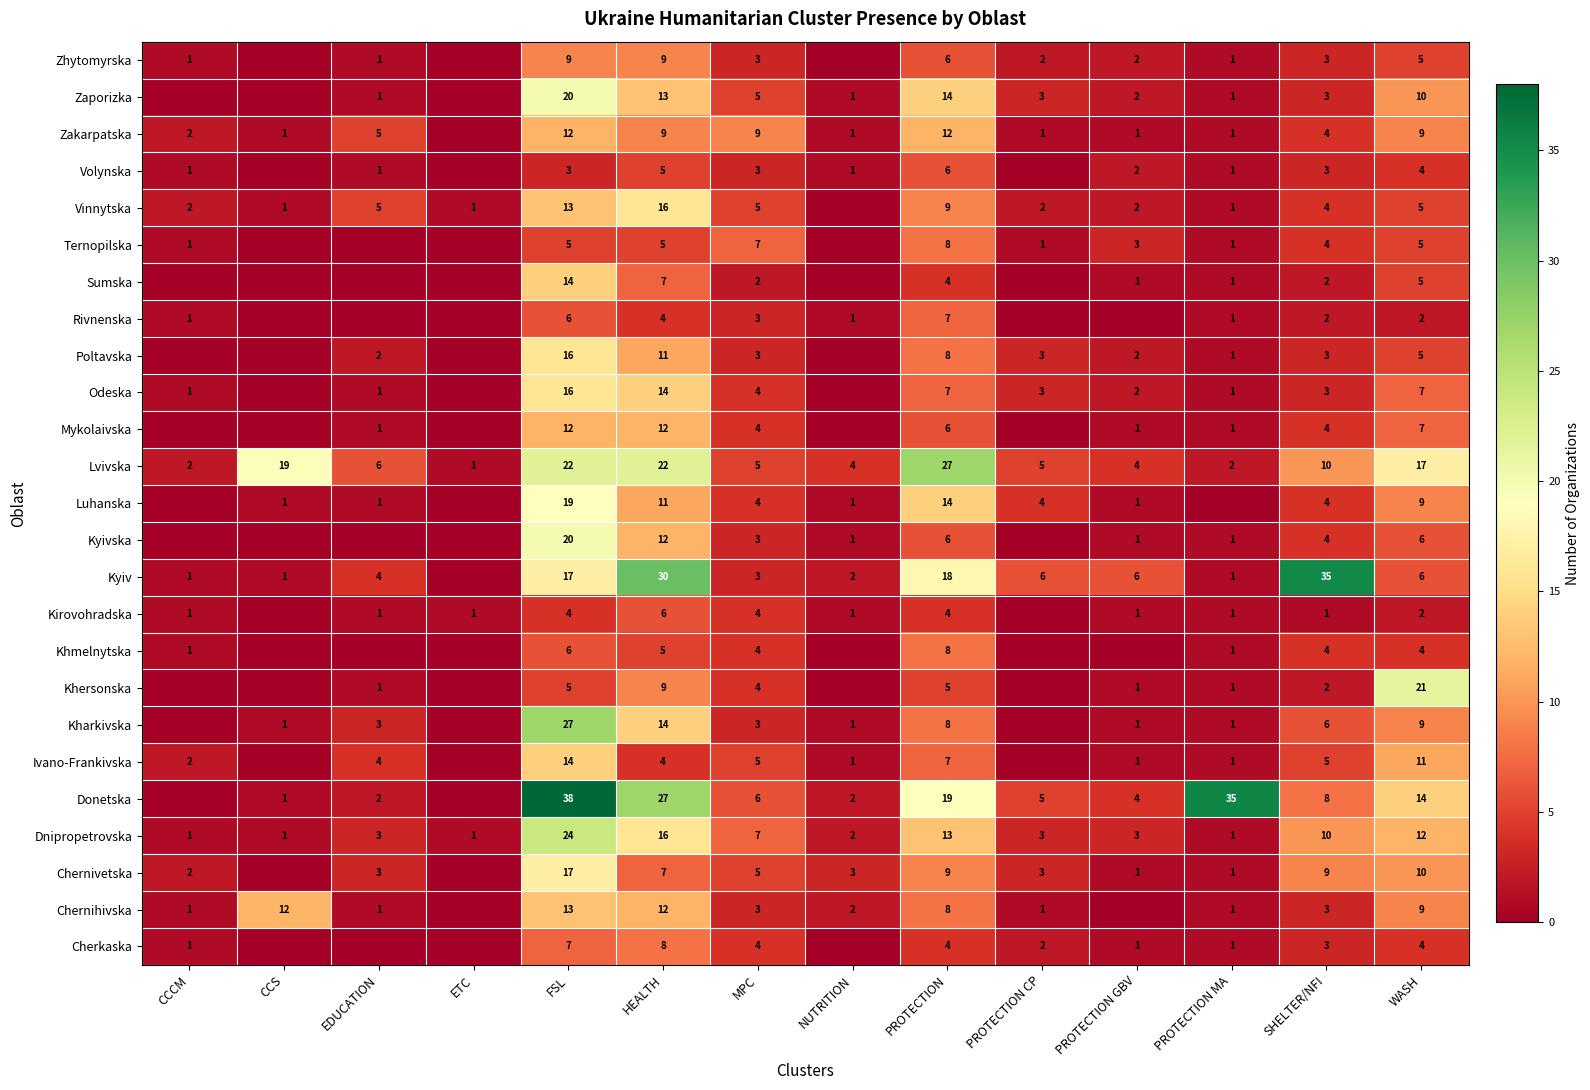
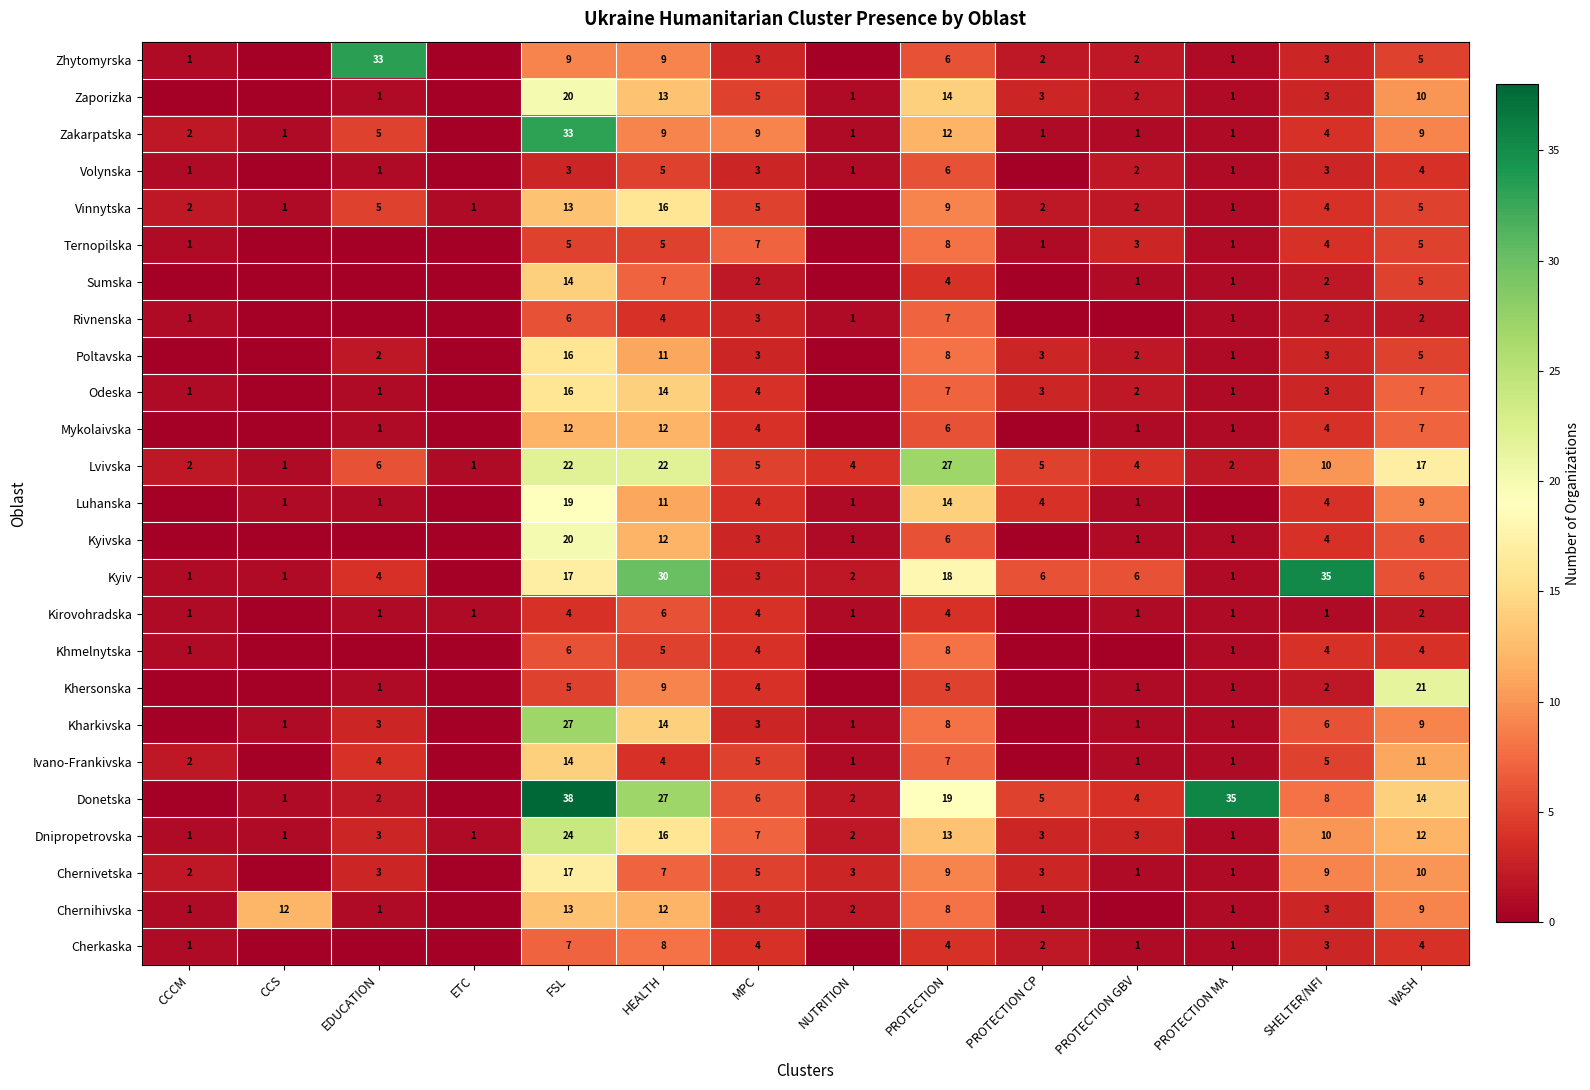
Zhytomyrska, EDUCATION: 1 -> 33
Zakarpatska, FSL: 12 -> 33
Lvivska, CCS: 19 -> 1
